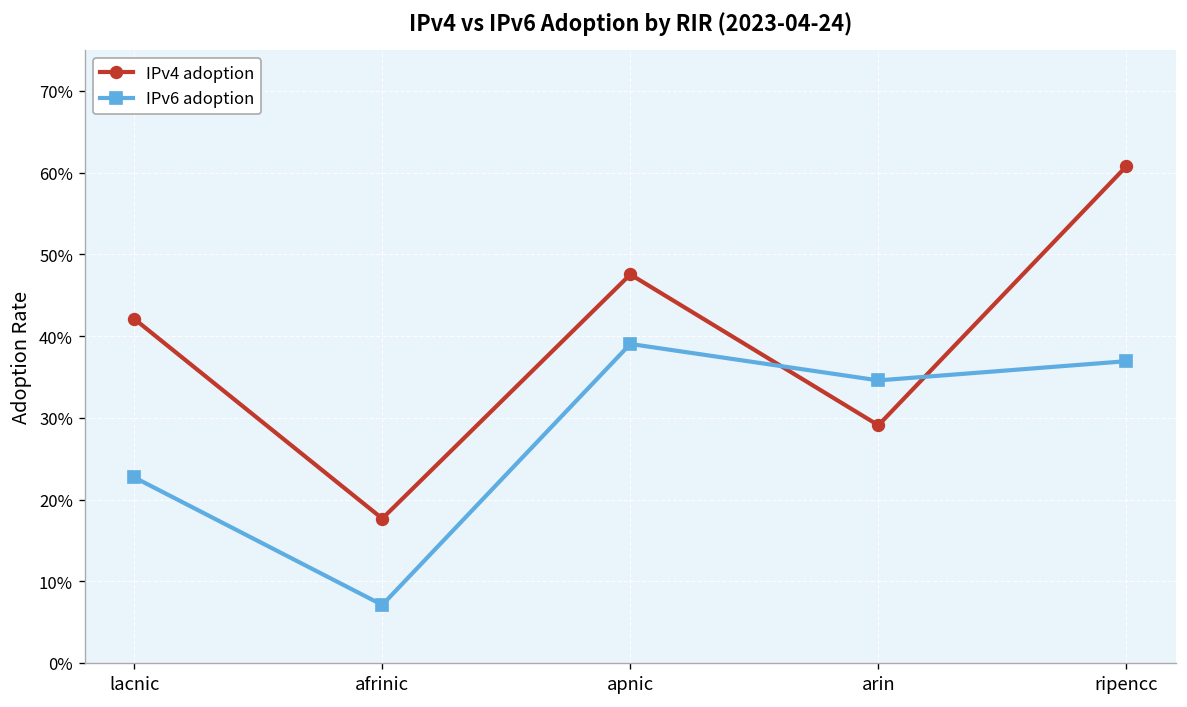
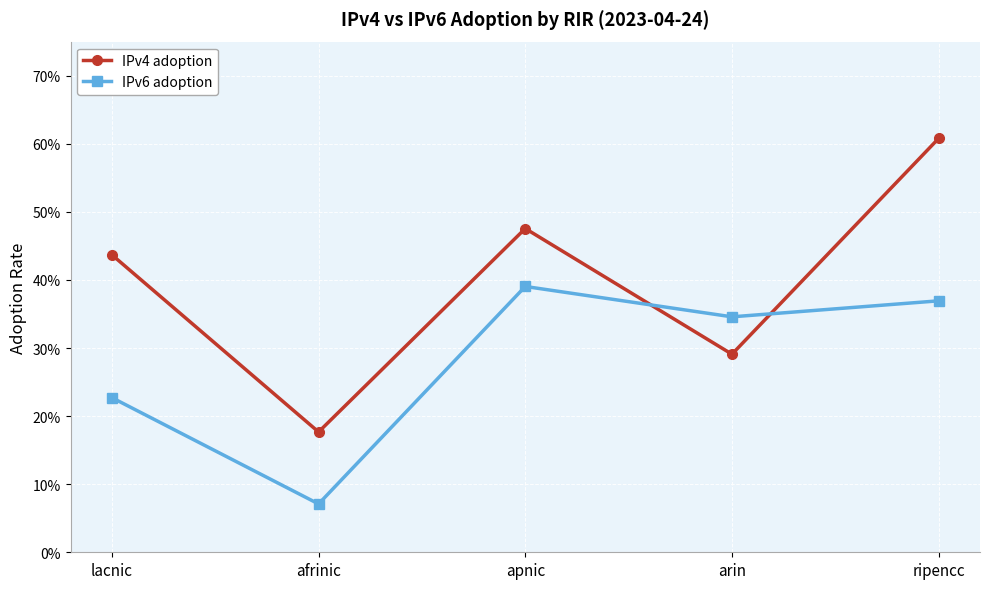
IPv4 adoption, lacnic: 42% -> 44%
